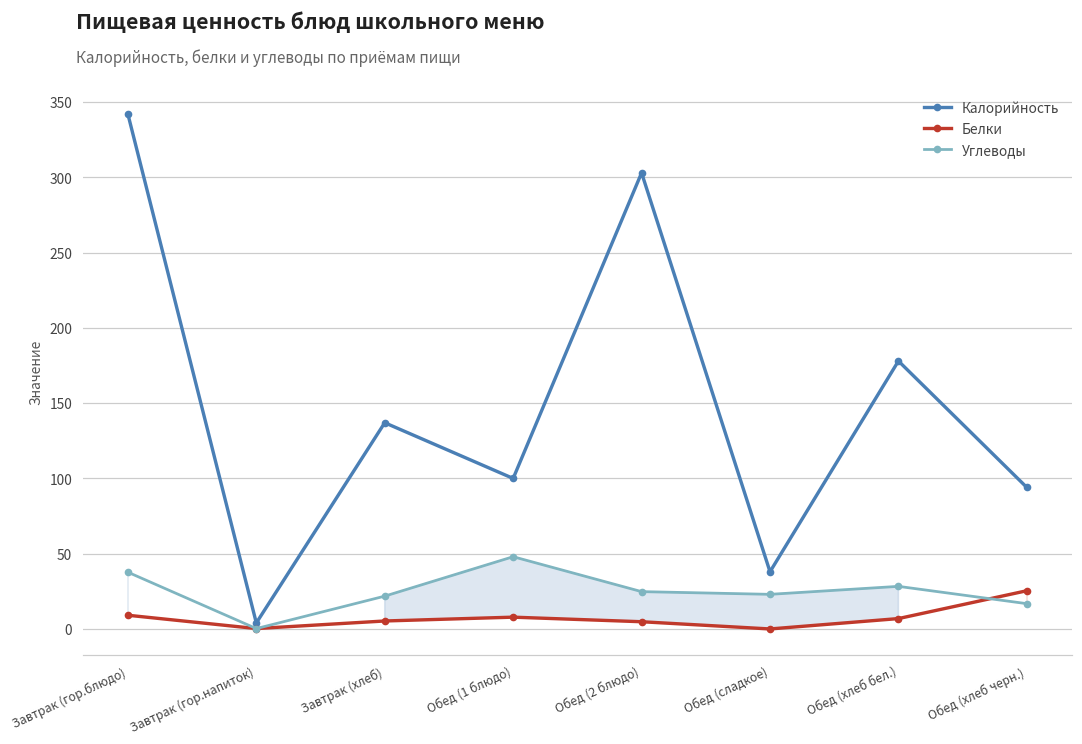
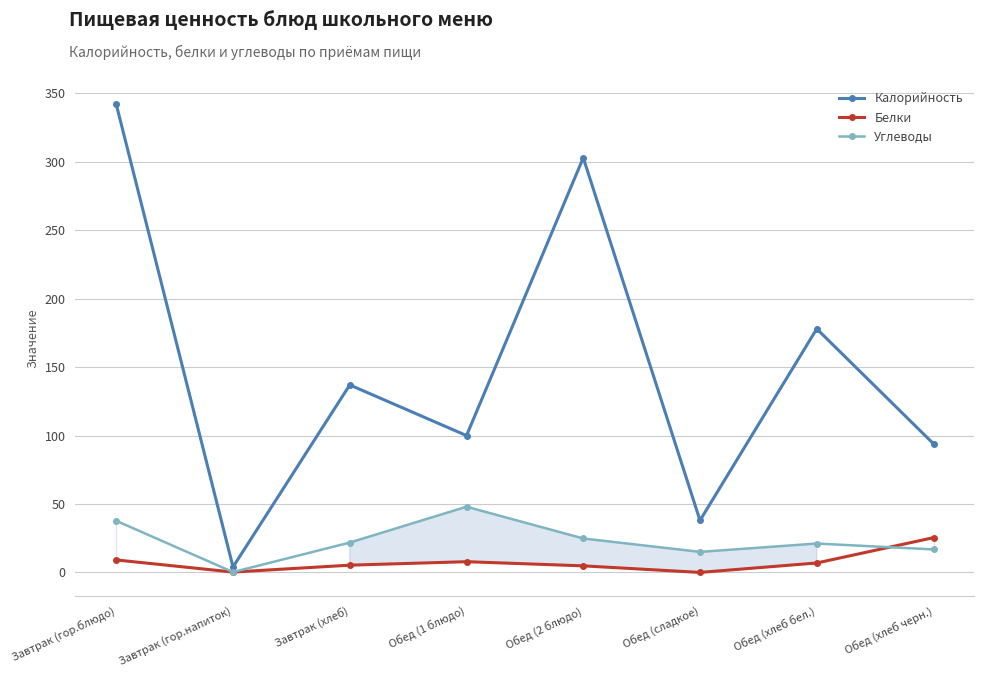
Углеводы, Обед (сладкое): 23 -> 15
Углеводы, Обед (хлеб бел.): 28 -> 21
